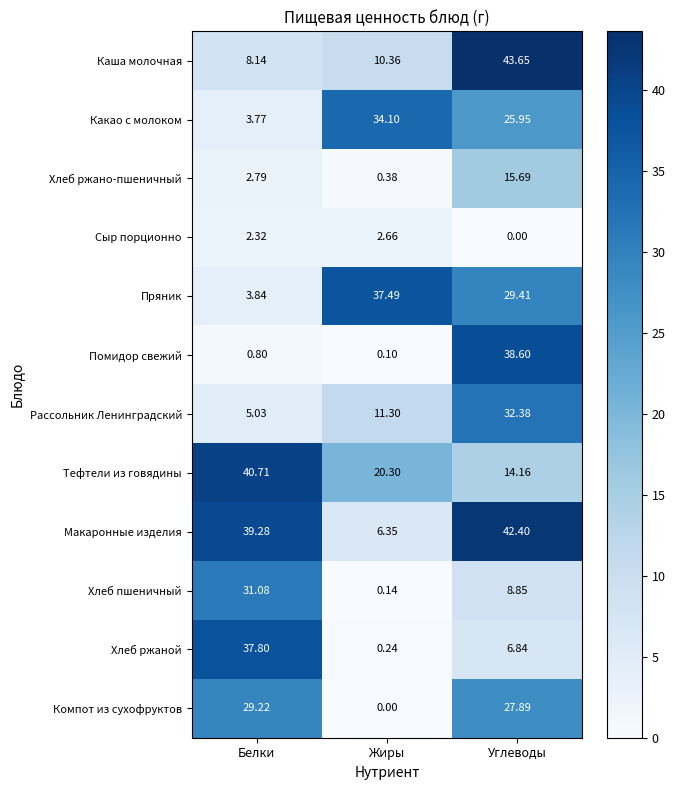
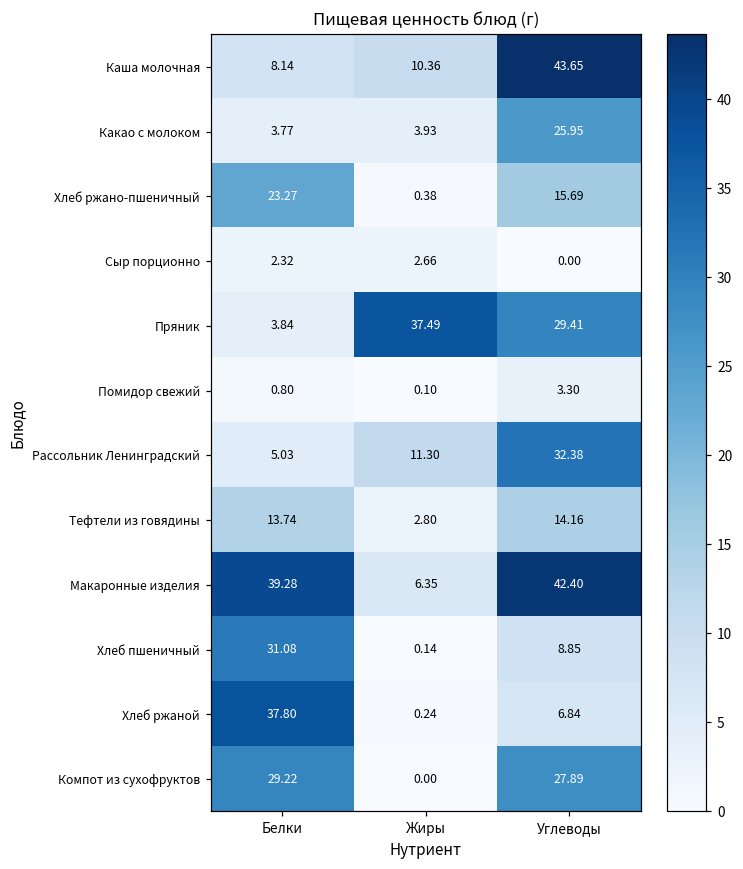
Какао с молоком, Жиры: 34.10 -> 3.93
Хлеб ржано-пшеничный, Белки: 2.79 -> 23.27
Помидор свежий, Углеводы: 38.60 -> 3.30
Тефтели из говядины, Белки: 40.71 -> 13.74
Тефтели из говядины, Жиры: 20.30 -> 2.80
